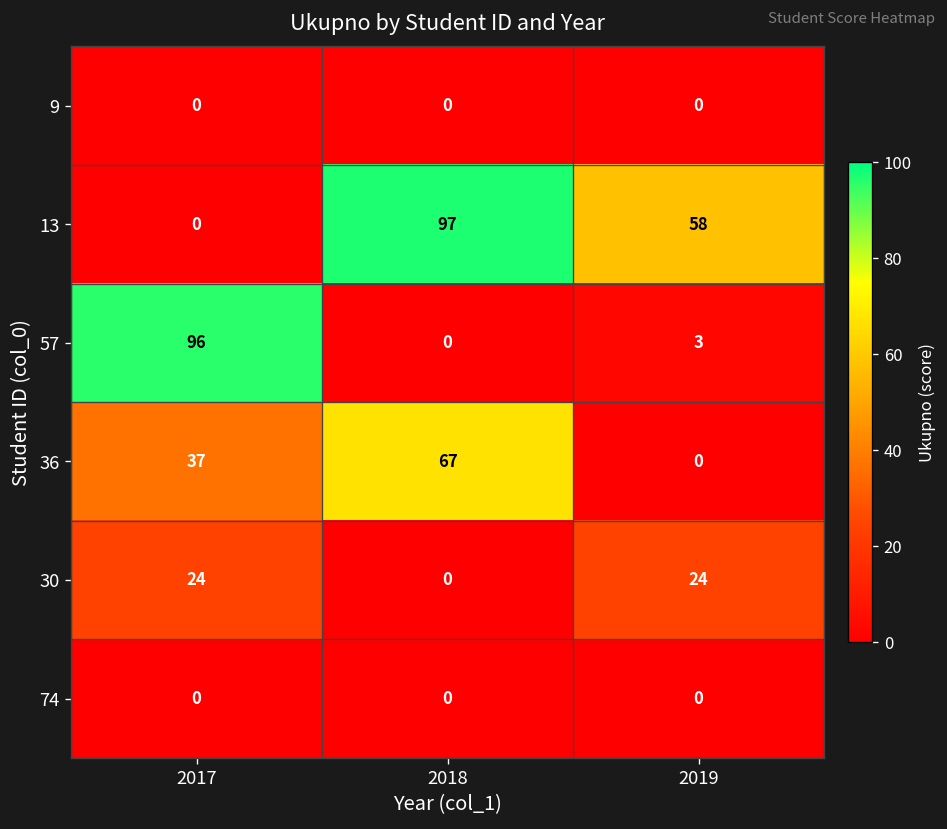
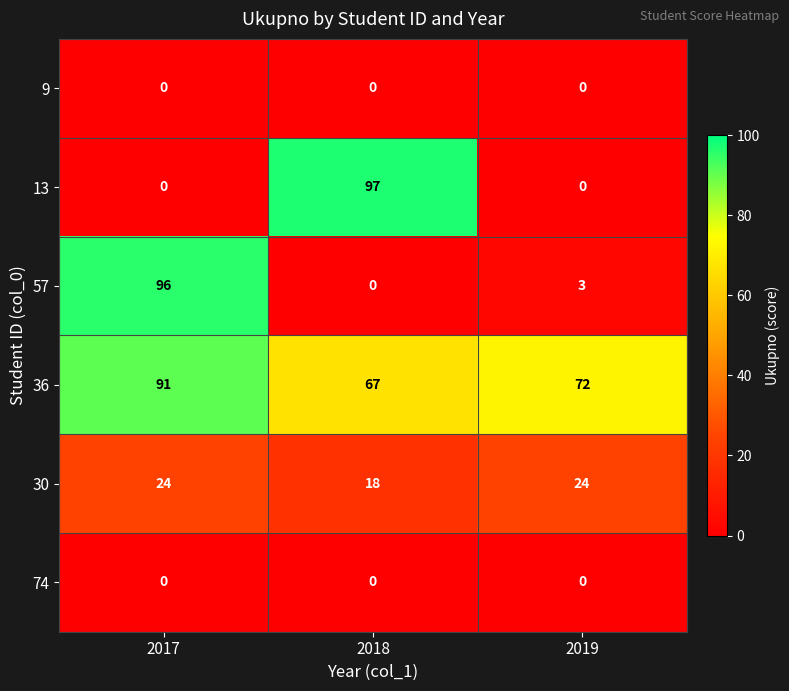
13, 2019: 58 -> 0
36, 2017: 37 -> 91
36, 2019: 0 -> 72
30, 2018: 0 -> 18
